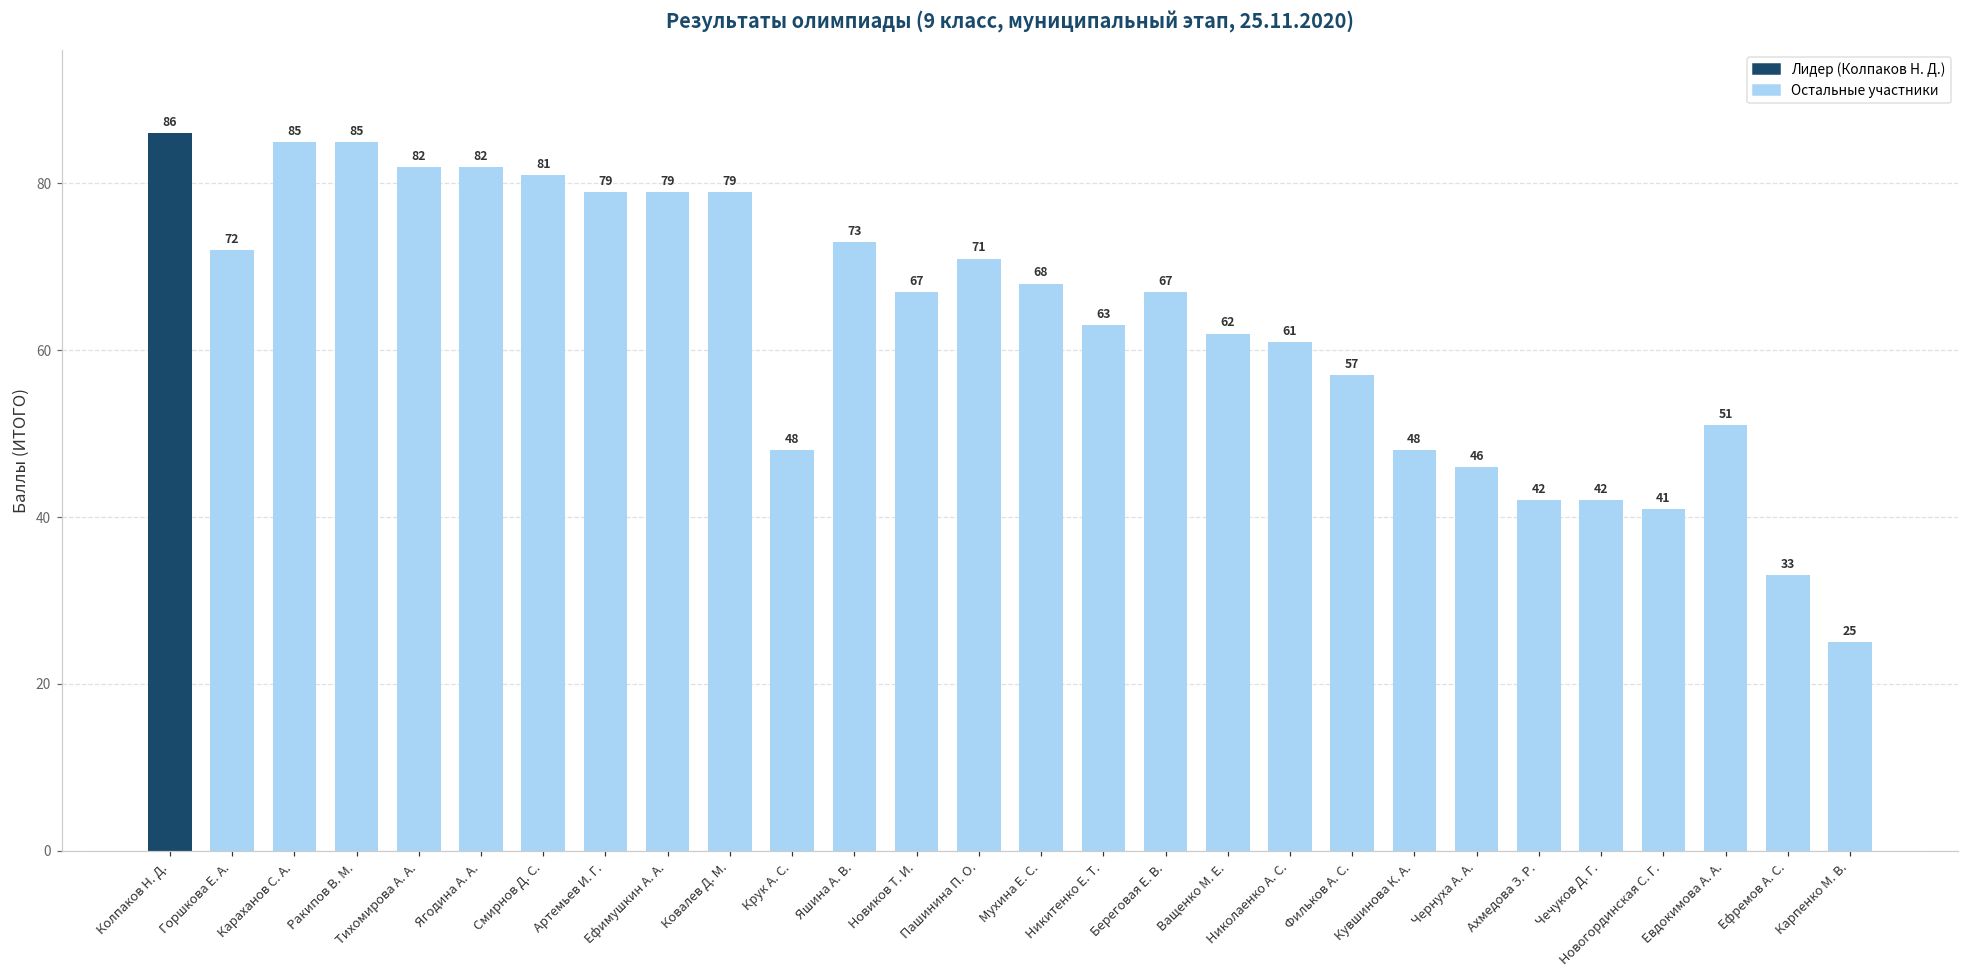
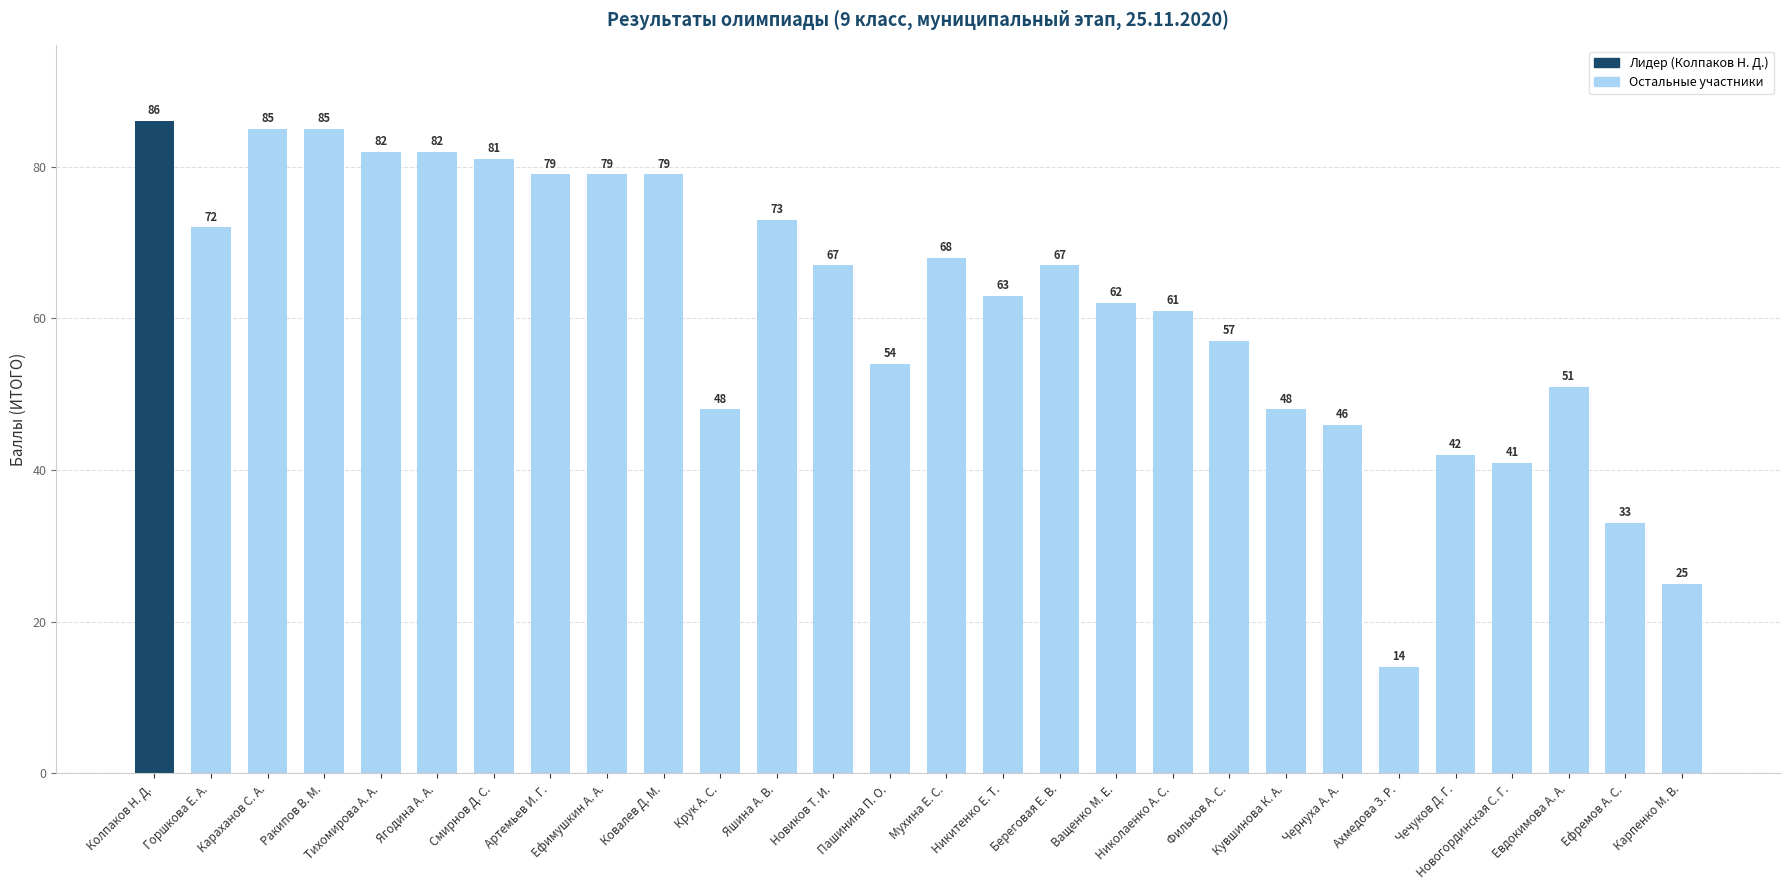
Пашинина П. О.: 71 -> 54
Ахмедова З. Р.: 42 -> 14
